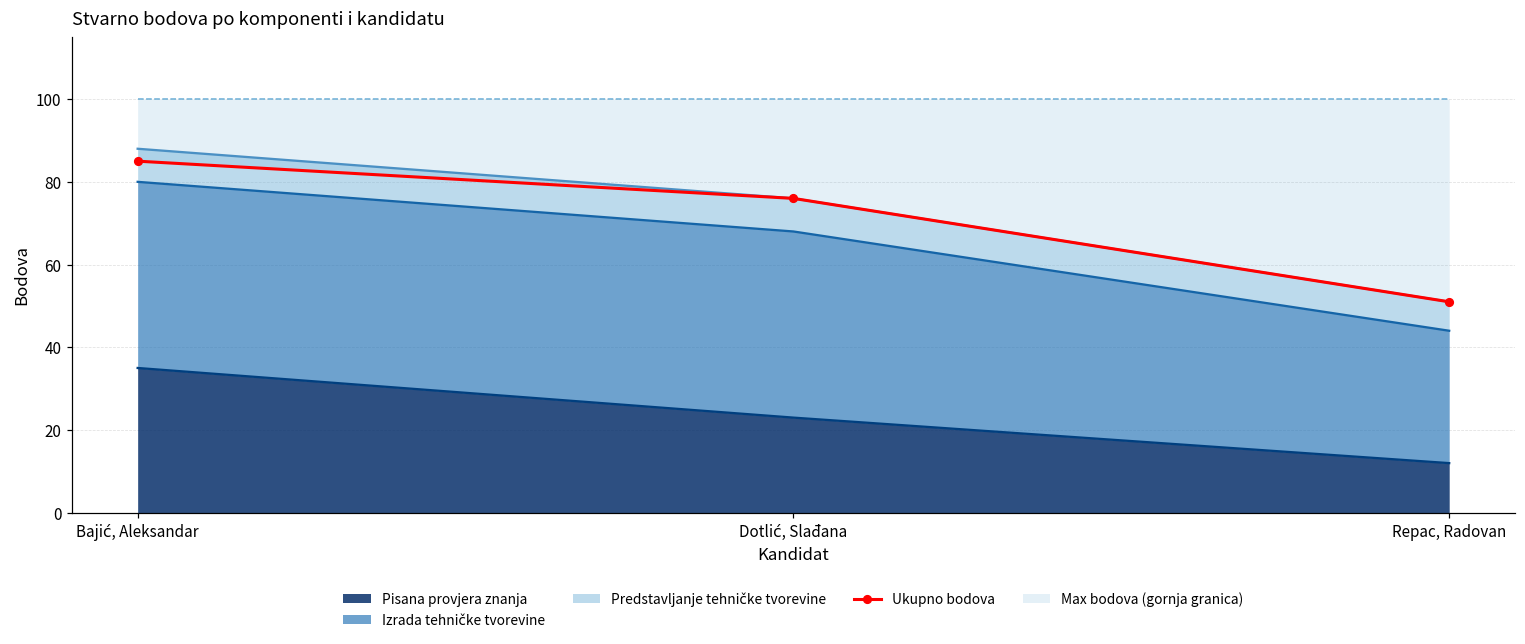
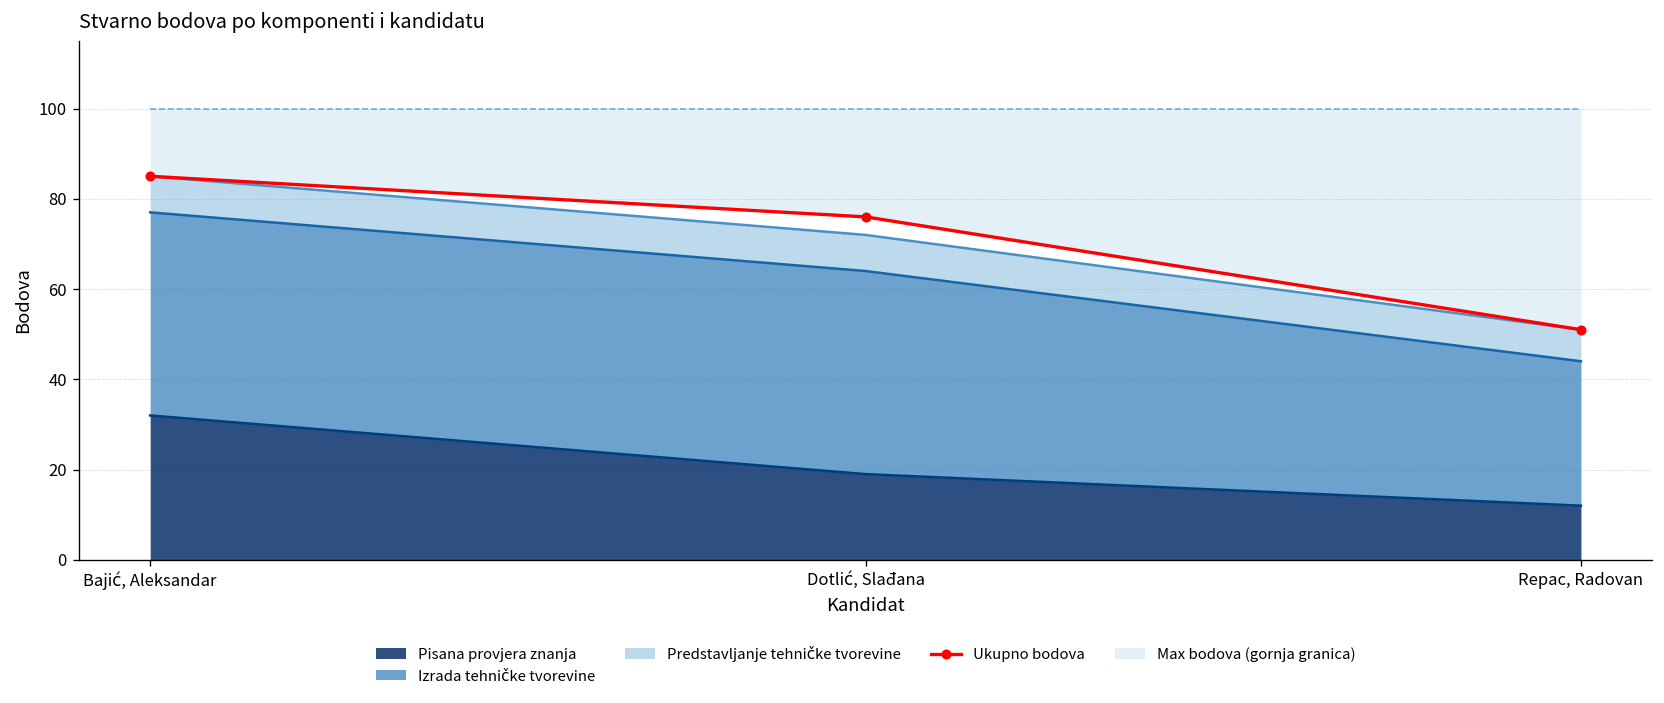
Pisana provjera znanja, Bajić, Aleksandar: 35 -> 32
Pisana provjera znanja, Dotlić, Slađana: 23 -> 19
